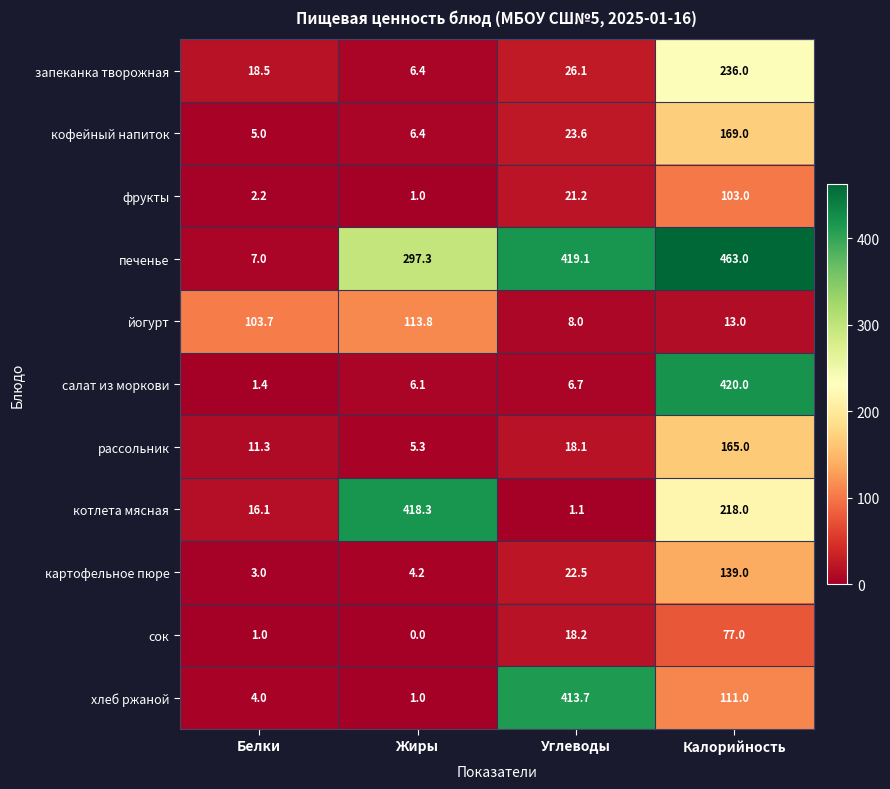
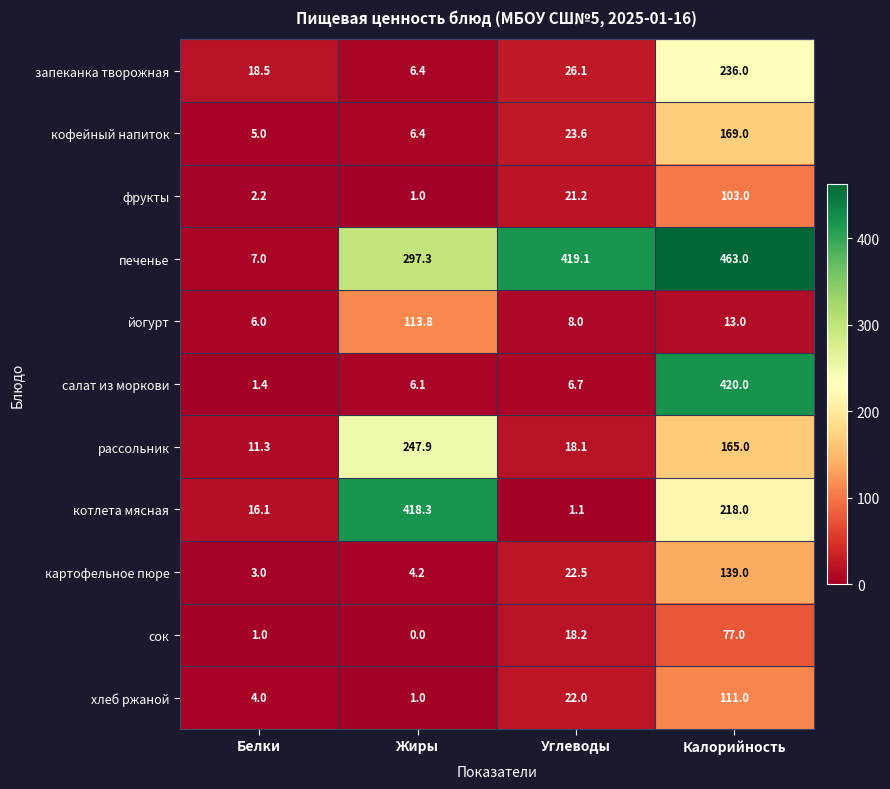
йогурт, Белки: 103.7 -> 6.0
рассольник, Жиры: 5.3 -> 247.9
хлеб ржаной, Углеводы: 413.7 -> 22.0
